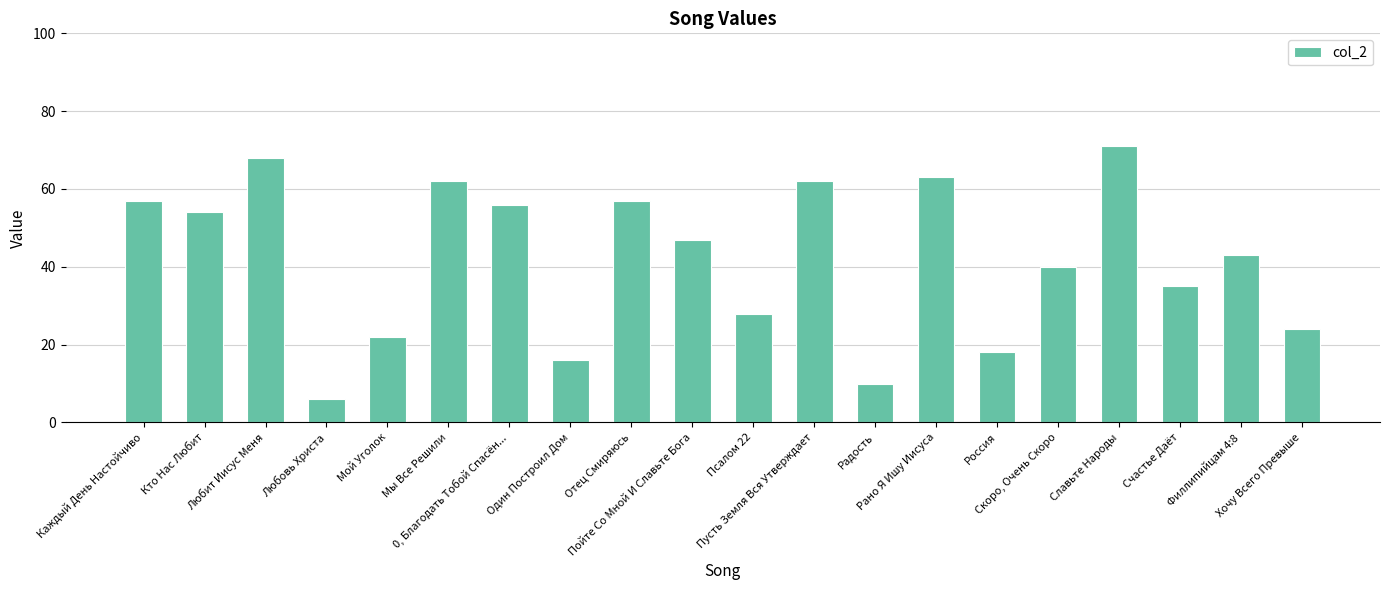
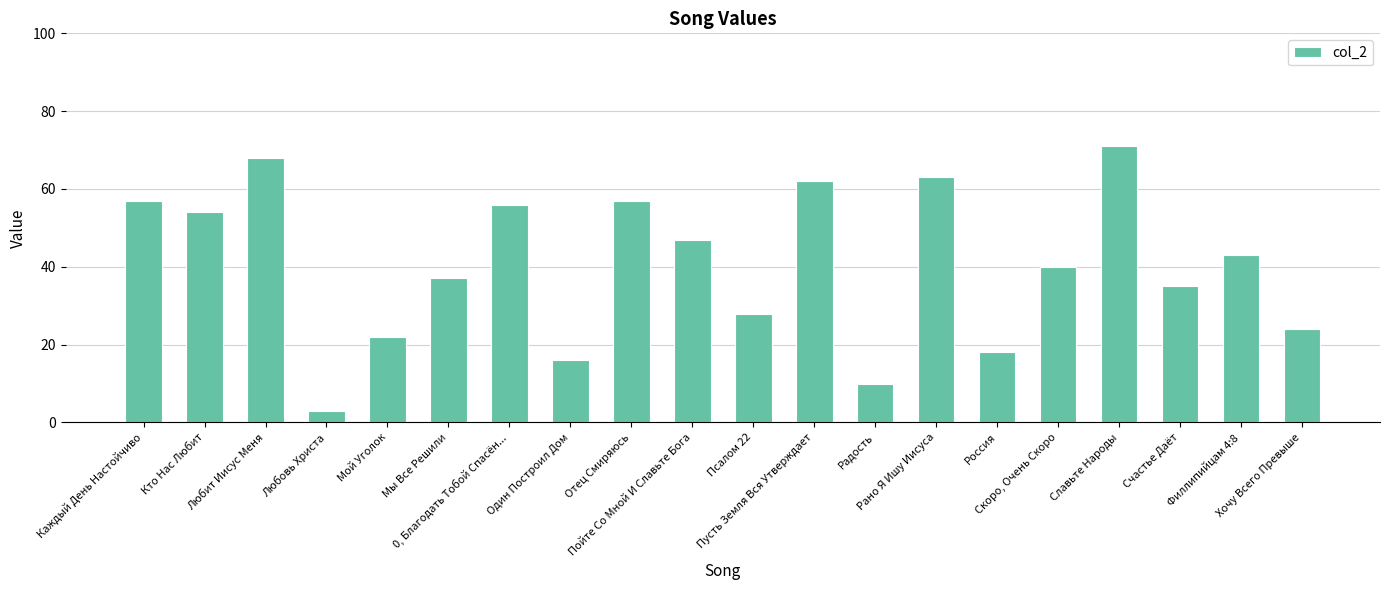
Любовь Христа: 6 -> 3
Мы Все Решили: 62 -> 37
